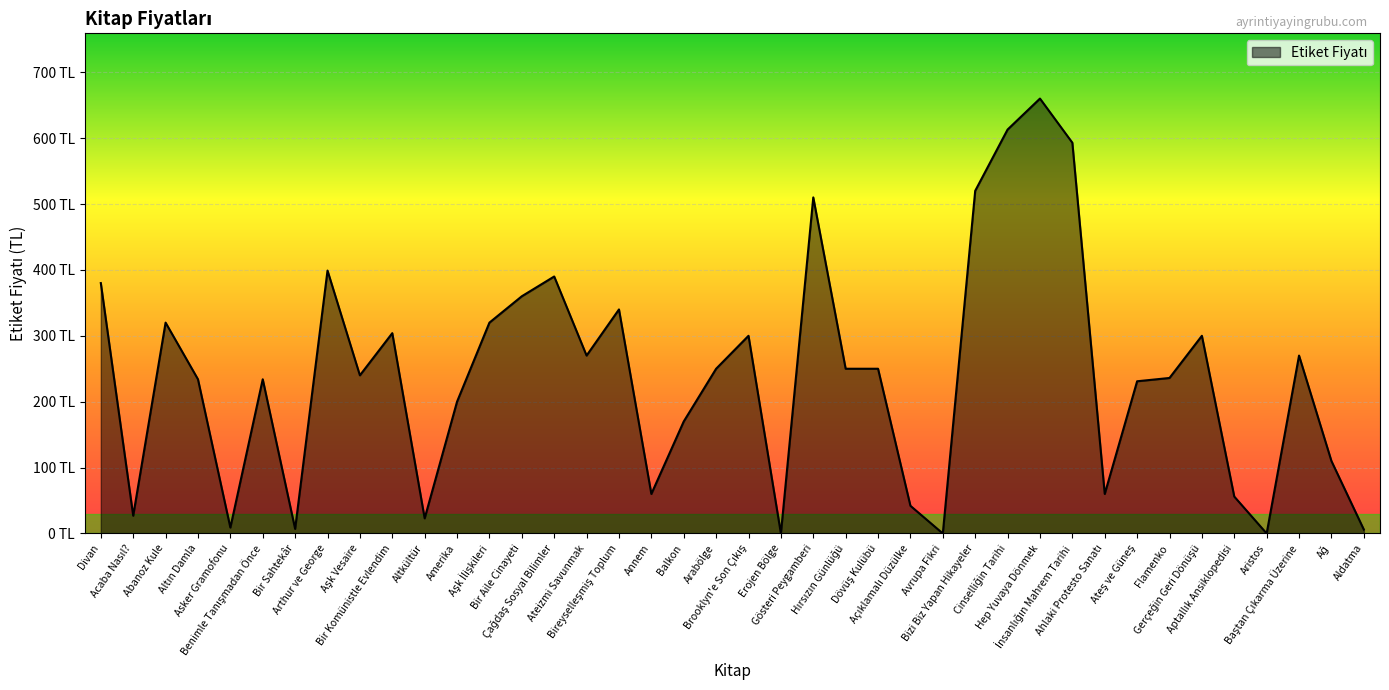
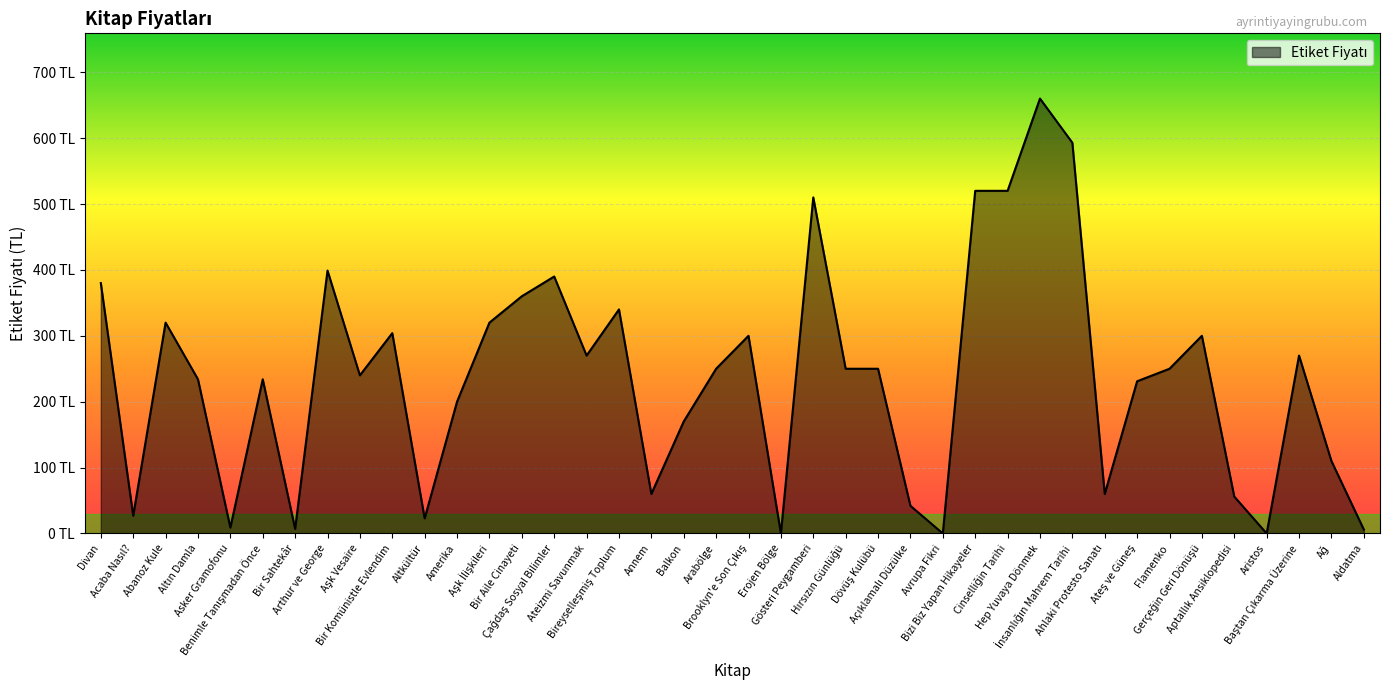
Cinselliğin Tarihi: 610 TL -> 520 TL
Flamenko: 240 TL -> 250 TL
